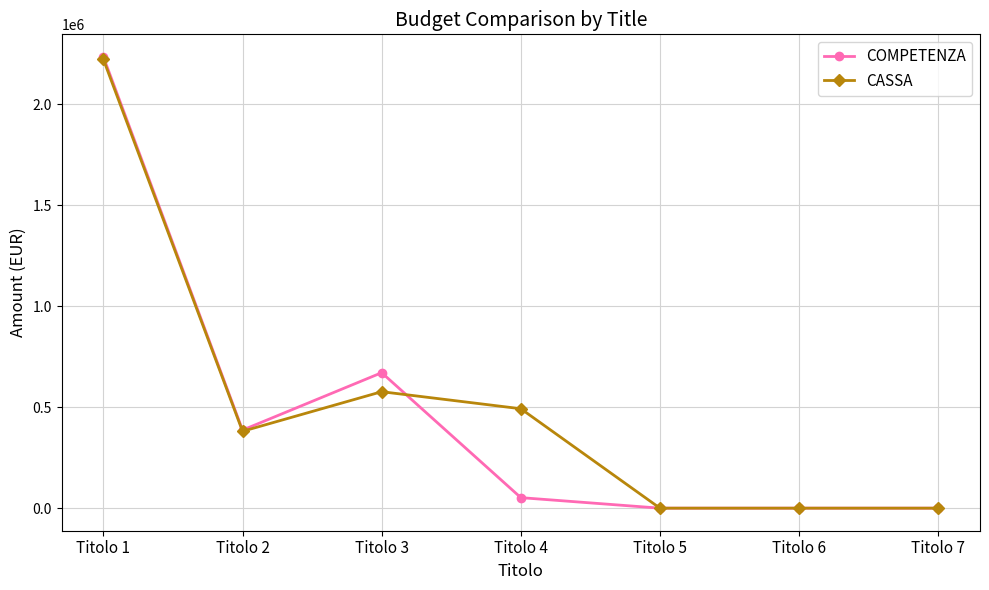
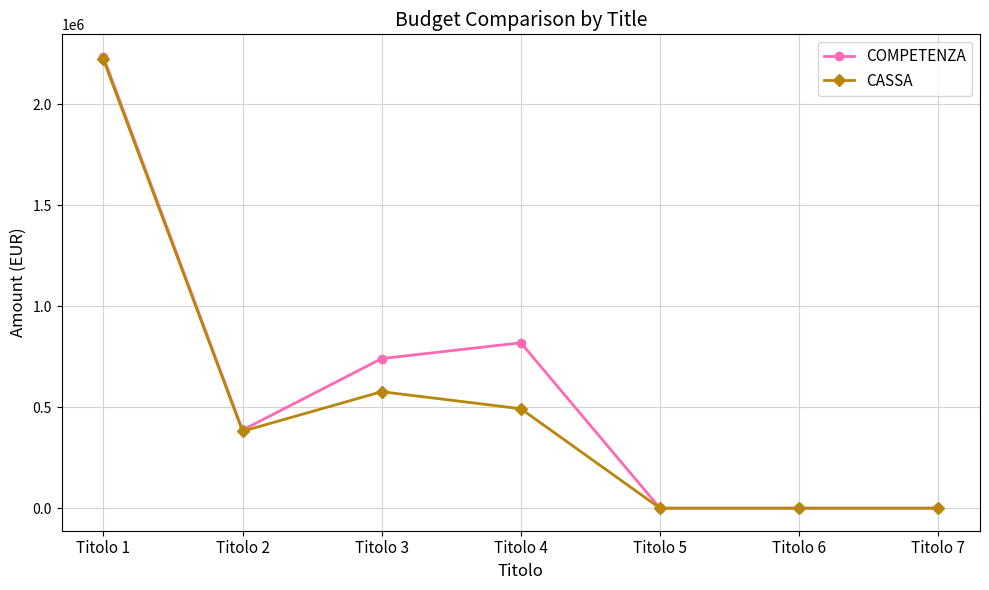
COMPETENZA, Titolo 3: 670000 -> 740000
COMPETENZA, Titolo 4: 50000 -> 820000
